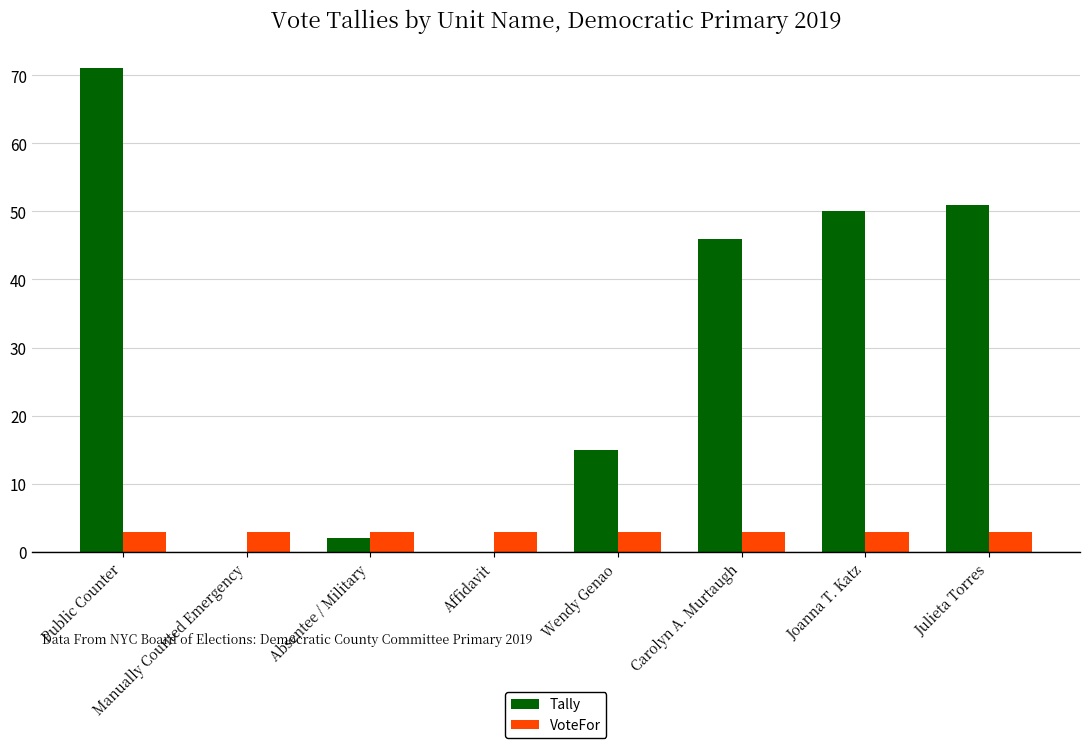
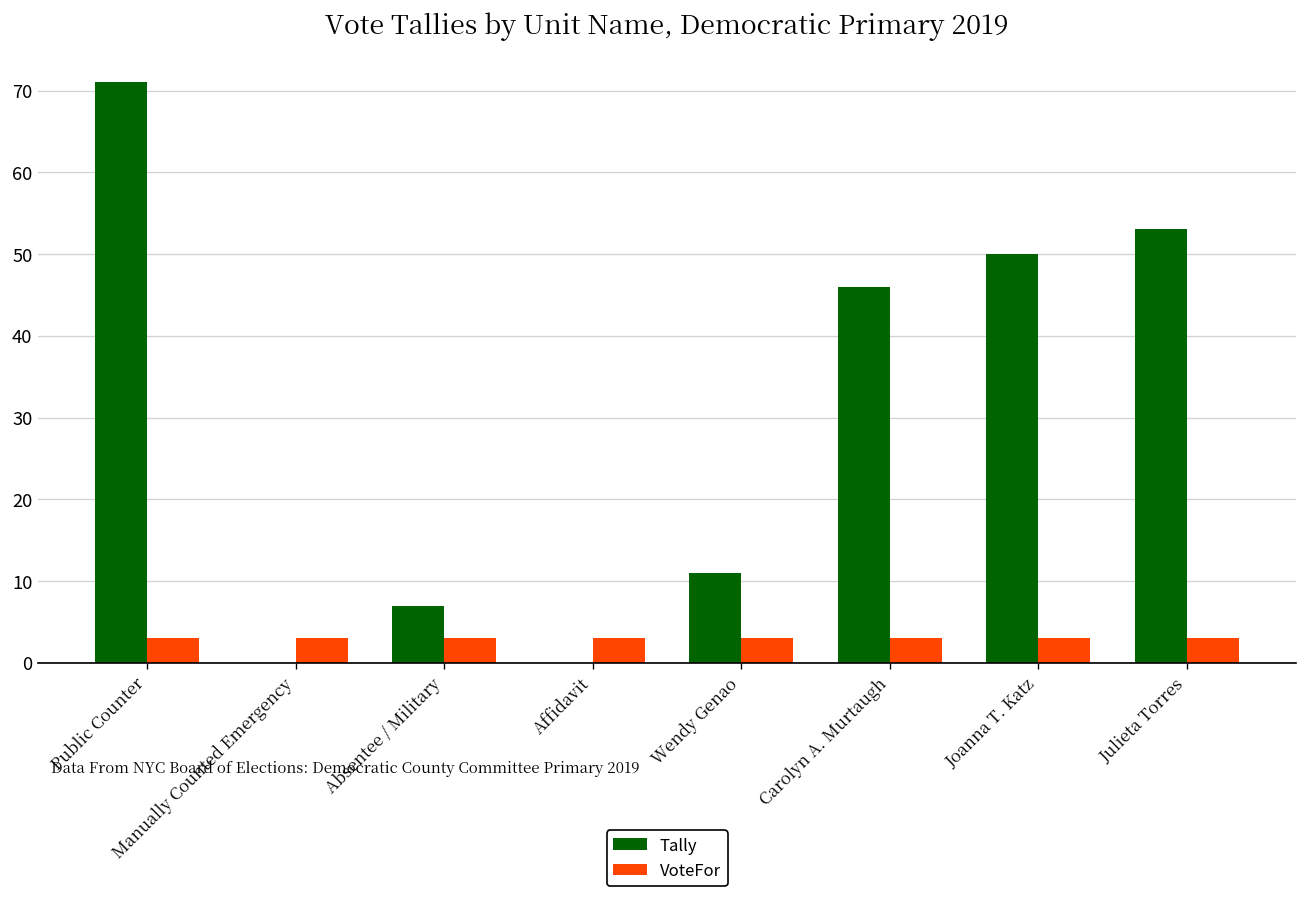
Tally, Absentee / Military: 2 -> 7
Tally, Wendy Genao: 15 -> 11
Tally, Julieta Torres: 51 -> 53
